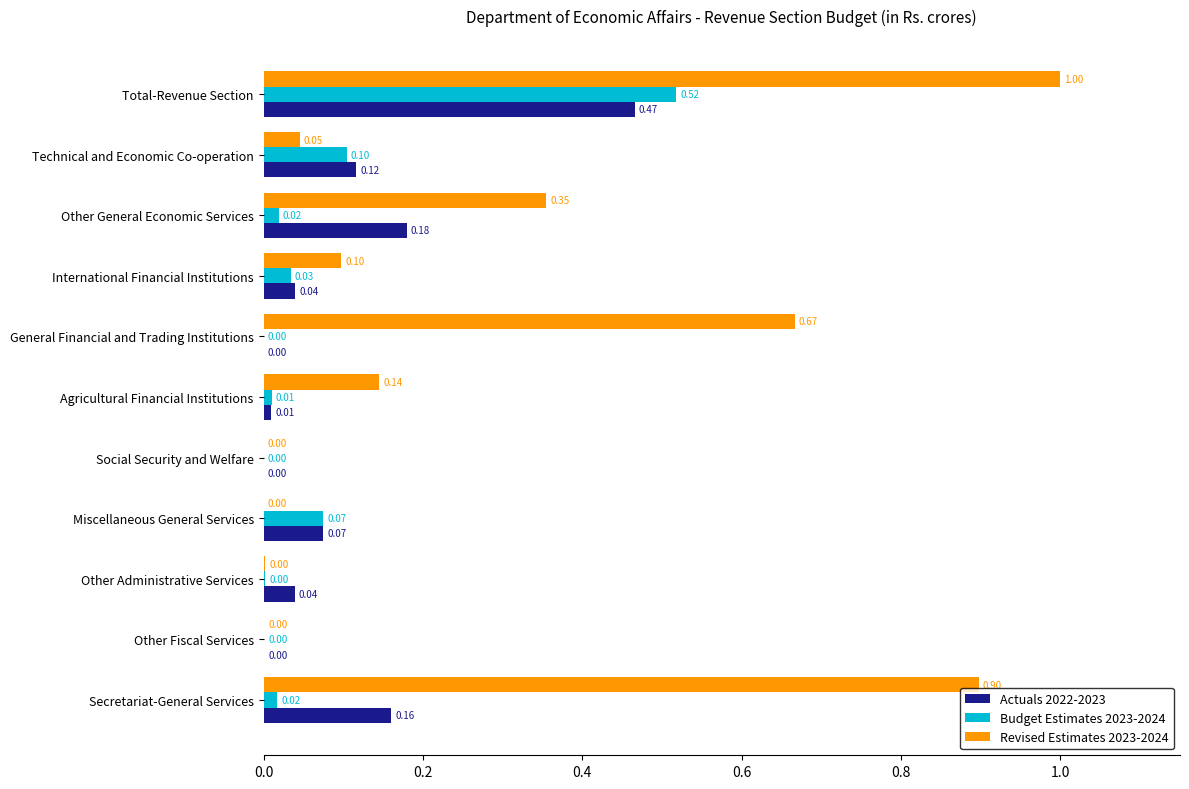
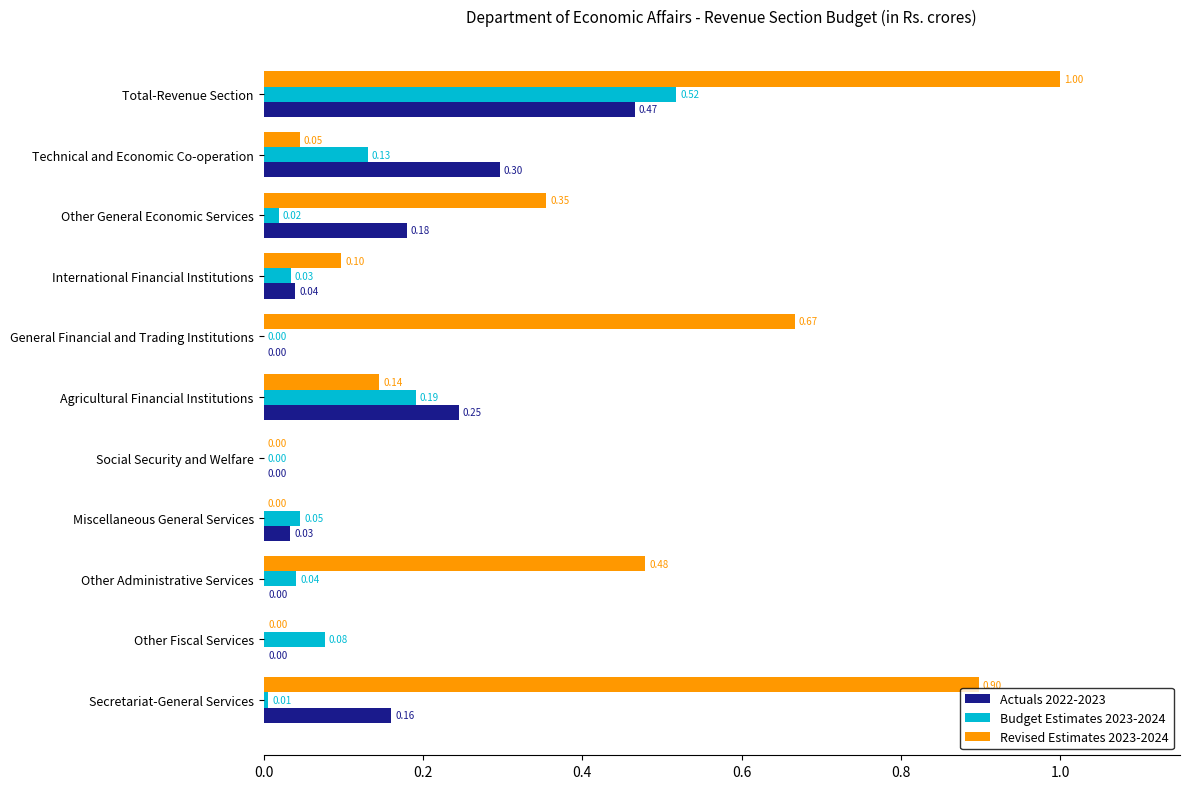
Budget Estimates 2023-2024, Technical and Economic Co-operation: 0.10 -> 0.13
Actuals 2022-2023, Technical and Economic Co-operation: 0.12 -> 0.30
Budget Estimates 2023-2024, Agricultural Financial Institutions: 0.01 -> 0.19
Actuals 2022-2023, Agricultural Financial Institutions: 0.01 -> 0.25
Budget Estimates 2023-2024, Miscellaneous General Services: 0.07 -> 0.05
Actuals 2022-2023, Miscellaneous General Services: 0.07 -> 0.03
Revised Estimates 2023-2024, Other Administrative Services: 0.00 -> 0.48
Budget Estimates 2023-2024, Other Administrative Services: 0.00 -> 0.04
Actuals 2022-2023, Other Administrative Services: 0.04 -> 0.00
Budget Estimates 2023-2024, Other Fiscal Services: 0.00 -> 0.08
Budget Estimates 2023-2024, Secretariat-General Services: 0.02 -> 0.01
